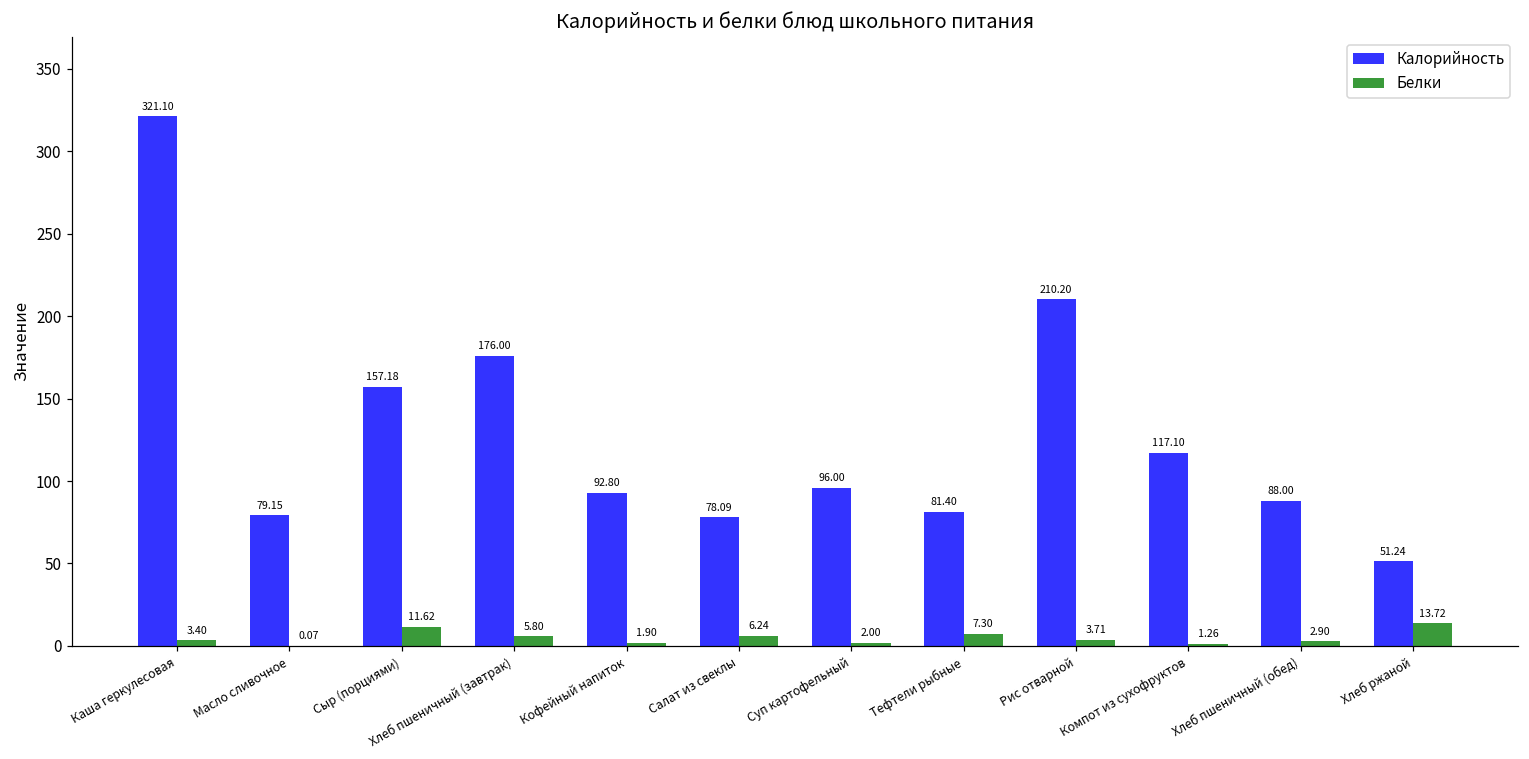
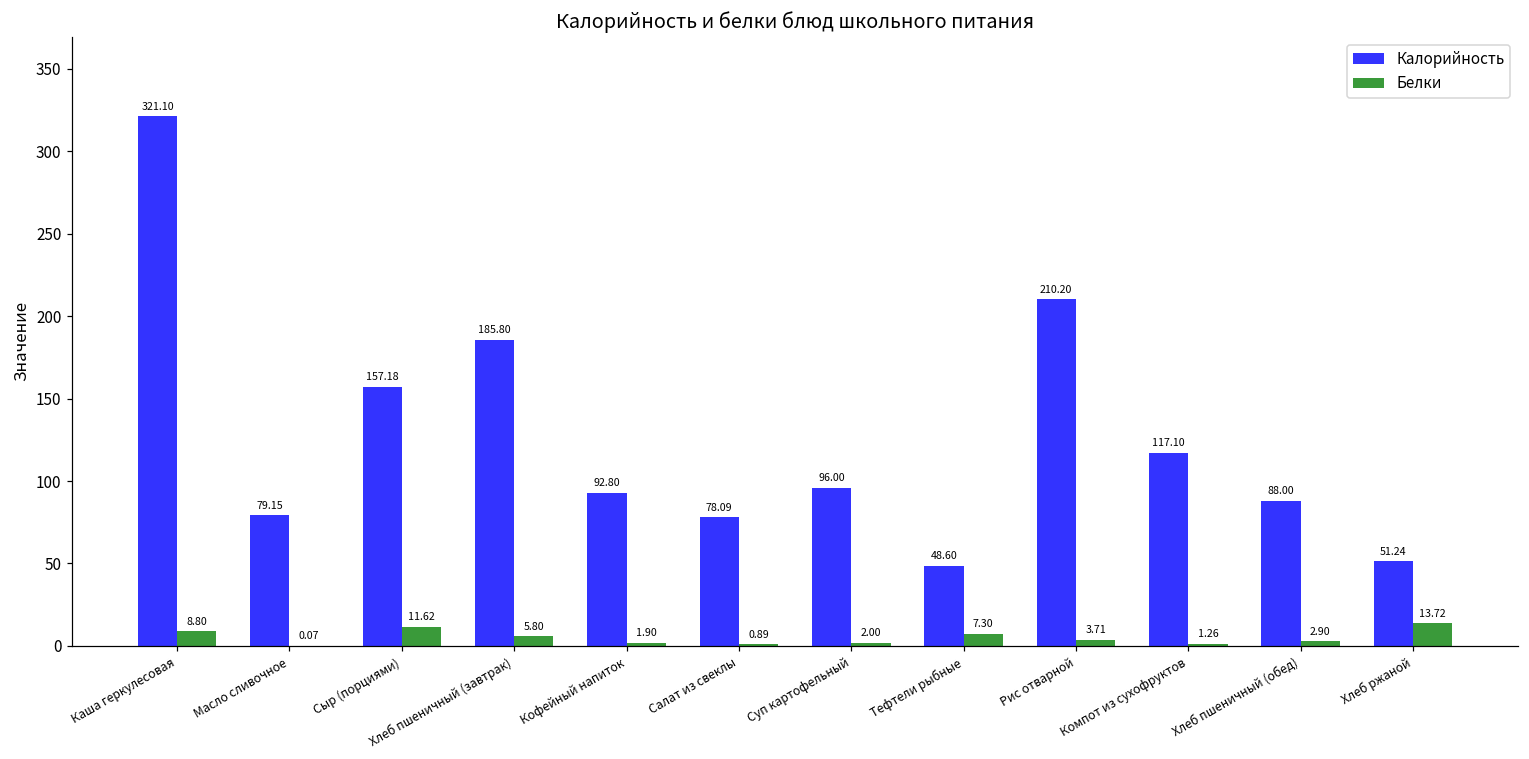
Белки, Каша геркулесовая: 3.40 -> 8.80
Калорийность, Хлеб пшеничный (завтрак): 176.00 -> 185.80
Белки, Салат из свеклы: 6.24 -> 0.89
Калорийность, Тефтели рыбные: 81.40 -> 48.60
